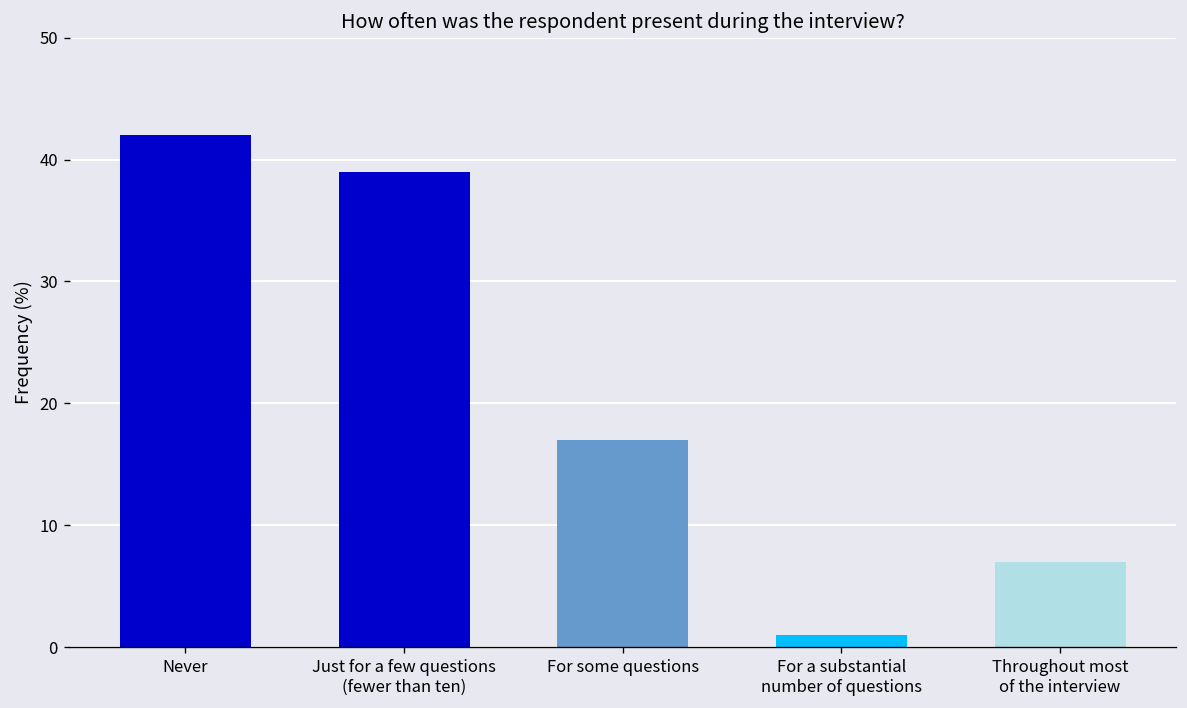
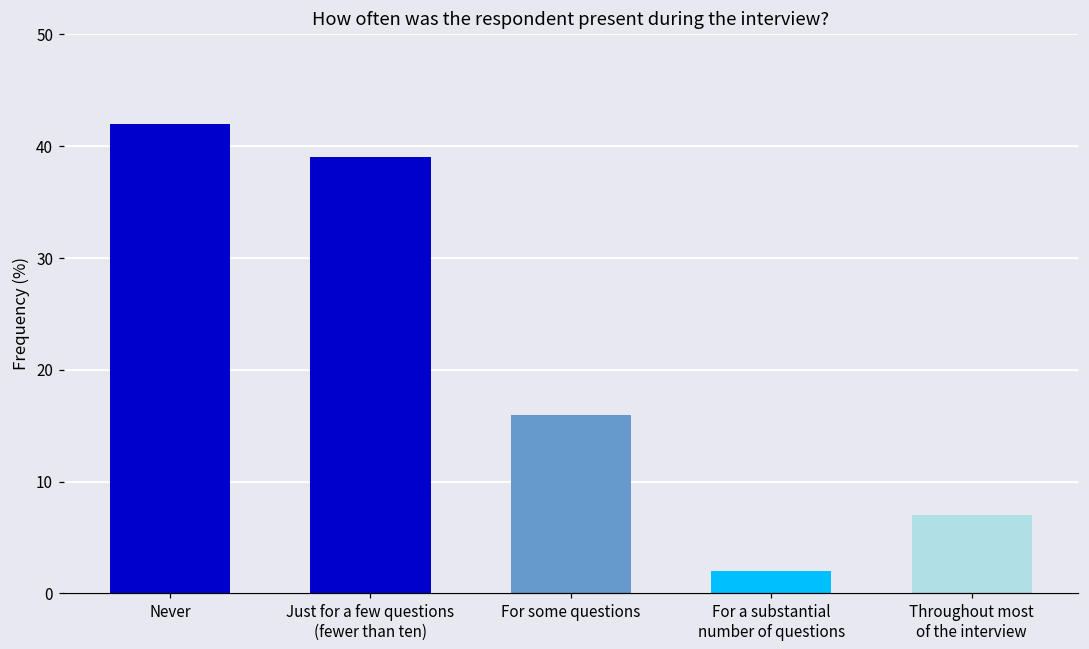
For some questions: 17 -> 16
For a substantial number of questions: 1 -> 2
